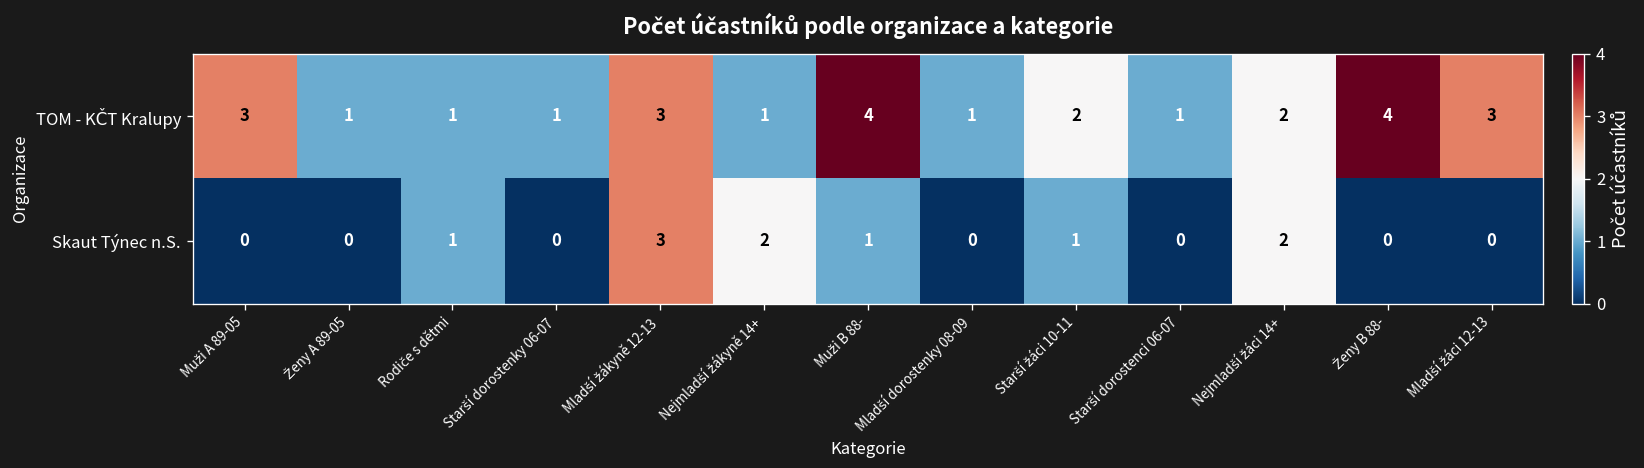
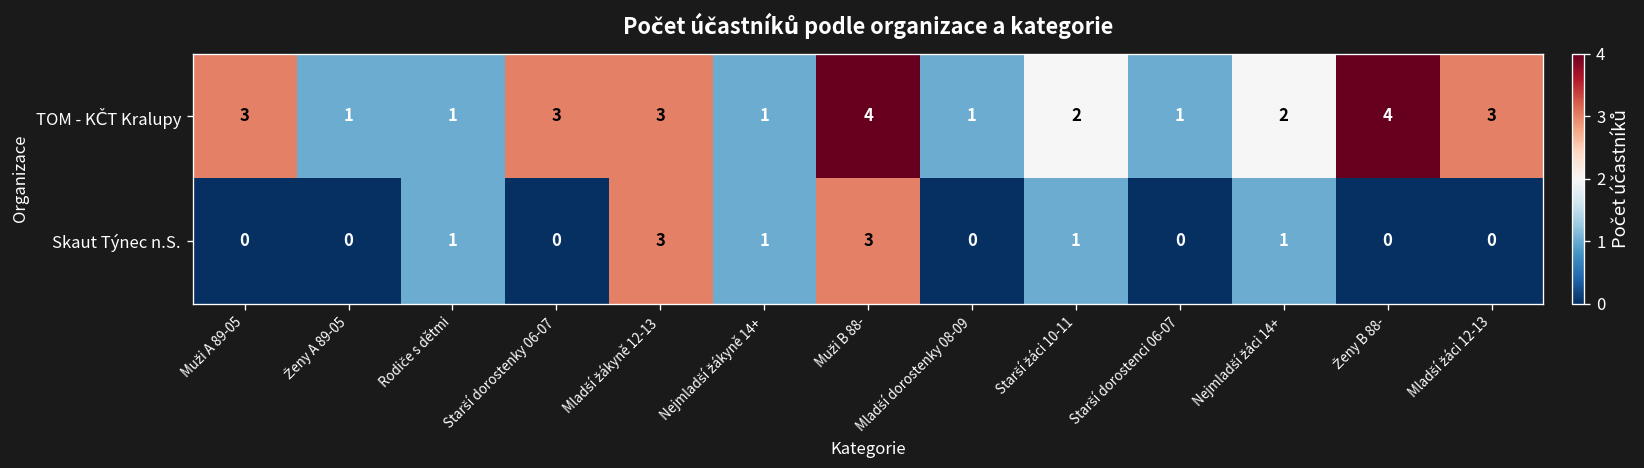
TOM - KČT Kralupy, Starší dorostenky 06-07: 1 -> 3
Skaut Týnec n.S., Nejmladší žákyně 14+: 2 -> 1
Skaut Týnec n.S., Muži B 88-: 1 -> 3
Skaut Týnec n.S., Nejmladší žáci 14+: 2 -> 1
